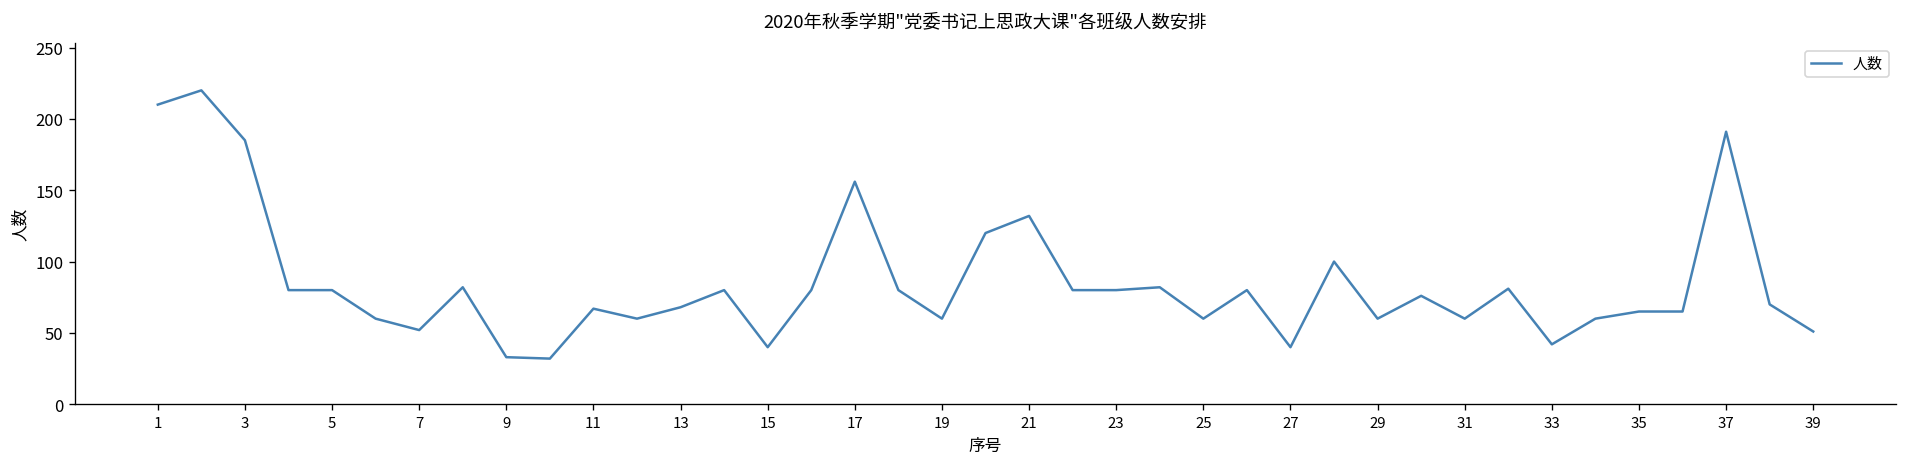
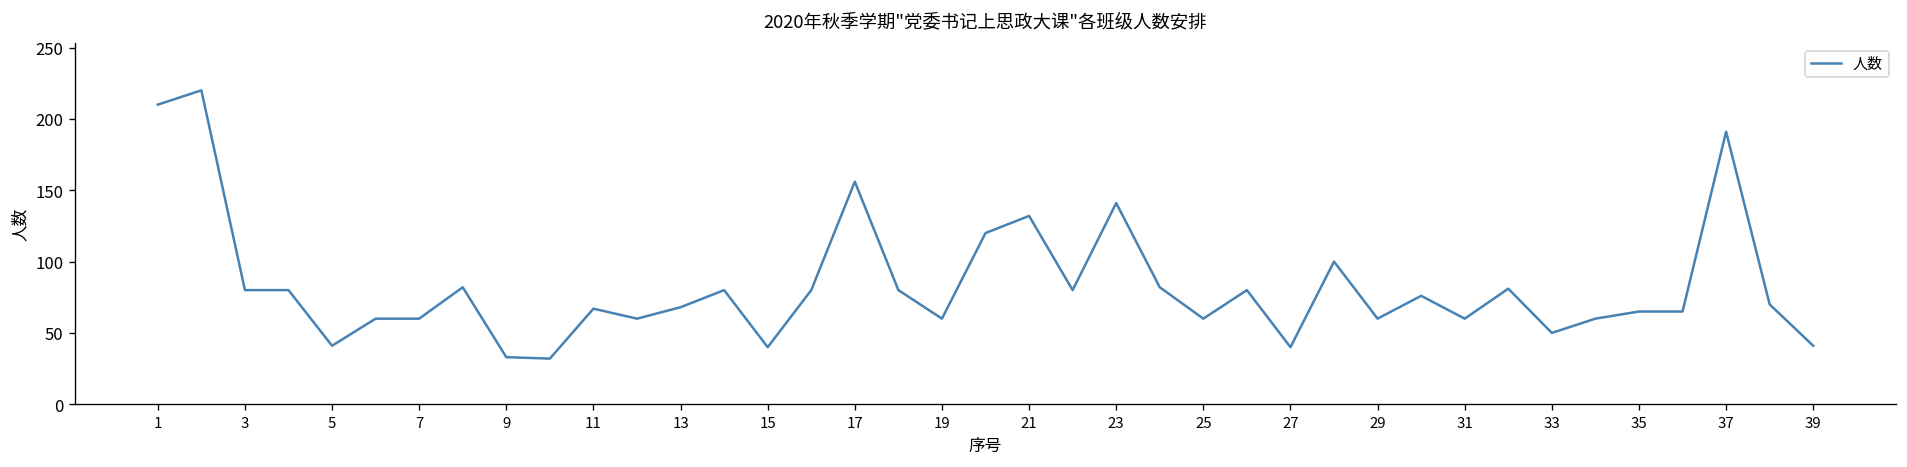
3: 185 -> 80
5: 80 -> 41
7: 52 -> 60
23: 80 -> 141
33: 42 -> 50
39: 51 -> 41
